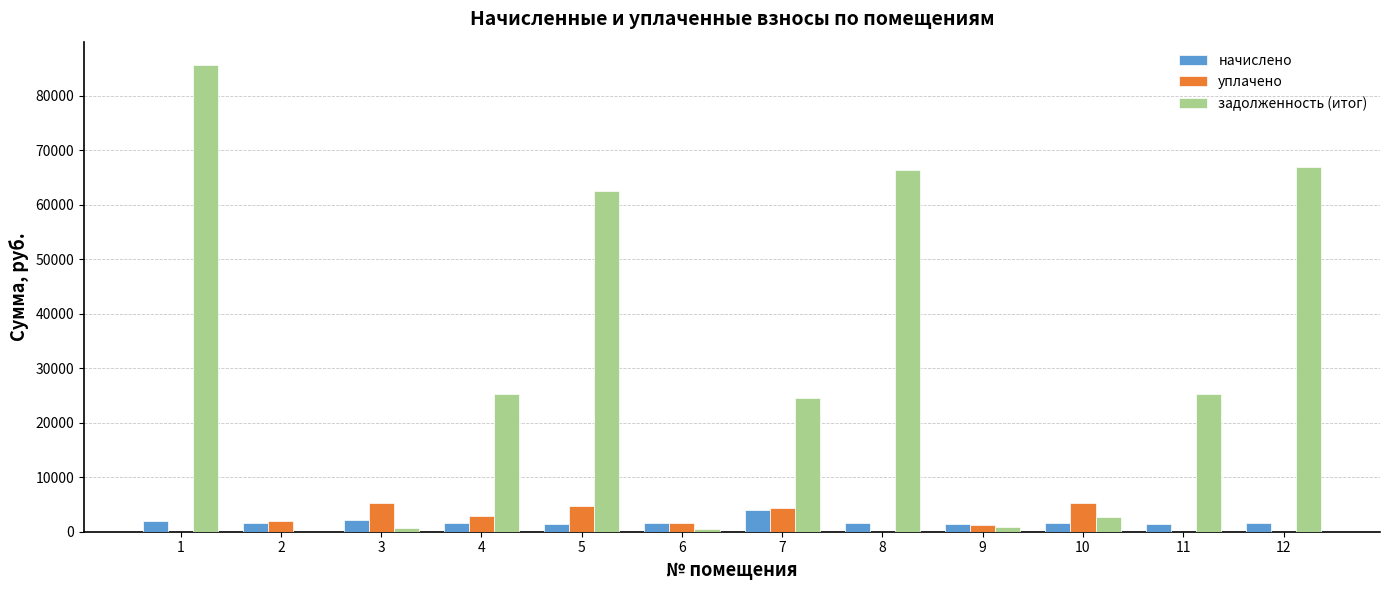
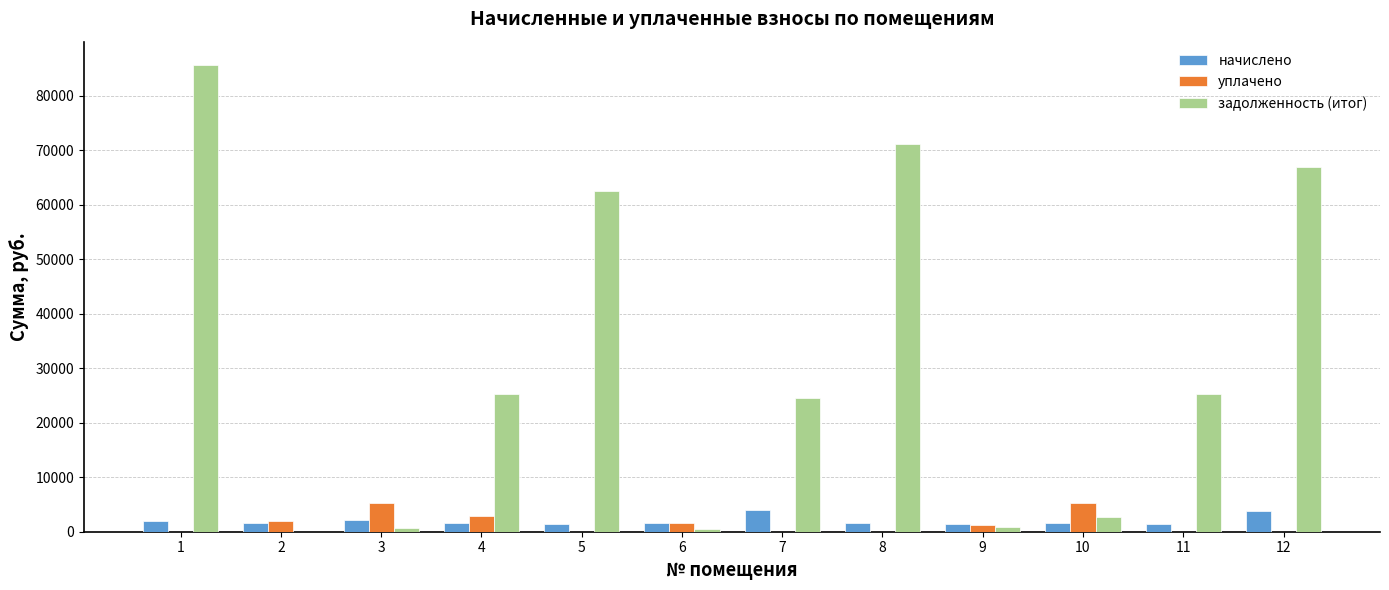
уплачено, 5: 5000 -> 0
уплачено, 7: 4000 -> 0
задолженность (итог), 8: 66000 -> 71000
начислено, 12: 2000 -> 4000
